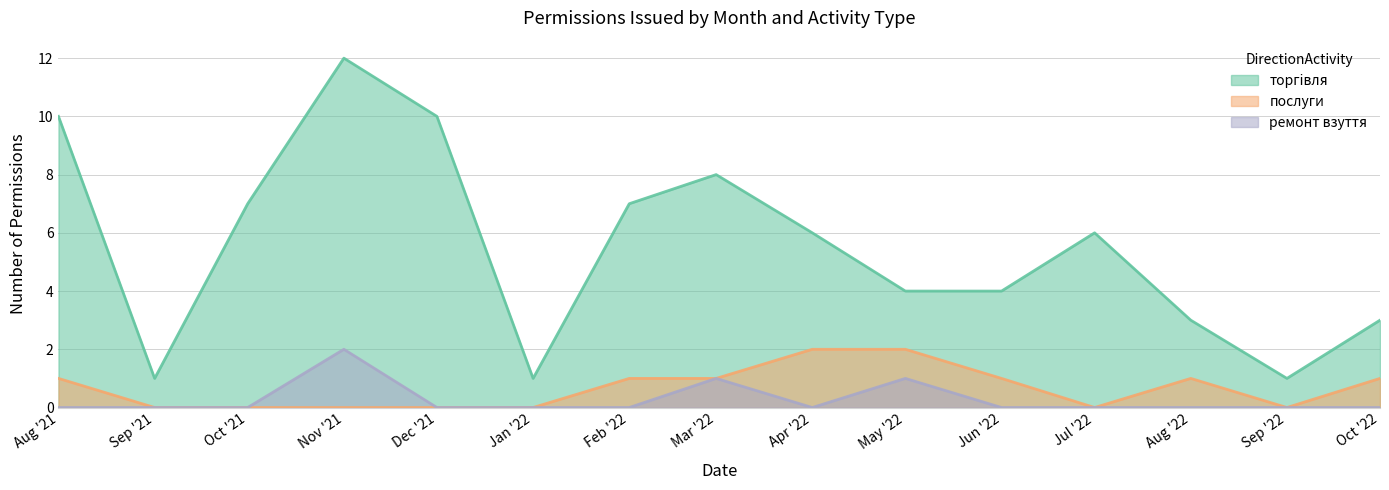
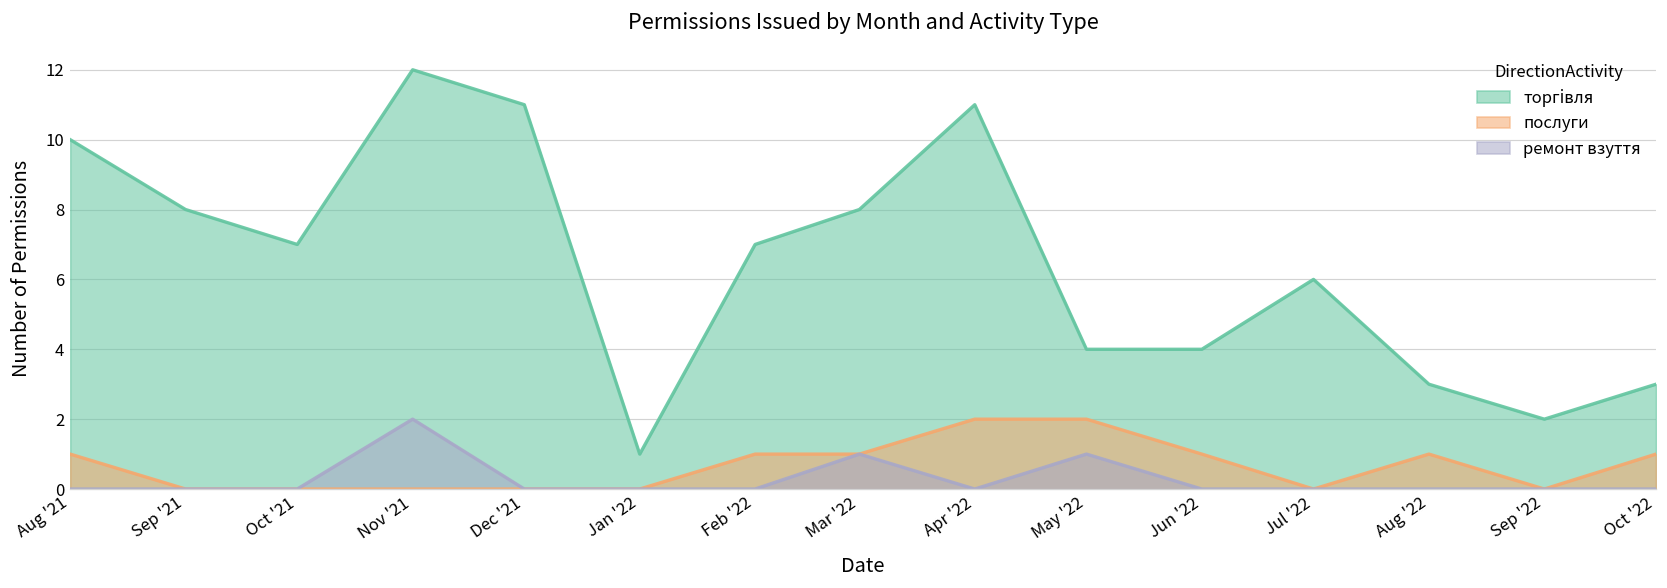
торгівля, Sep '21: 1 -> 8
торгівля, Dec '21: 10 -> 11
торгівля, Apr '22: 6 -> 11
торгівля, Sep '22: 1 -> 2
